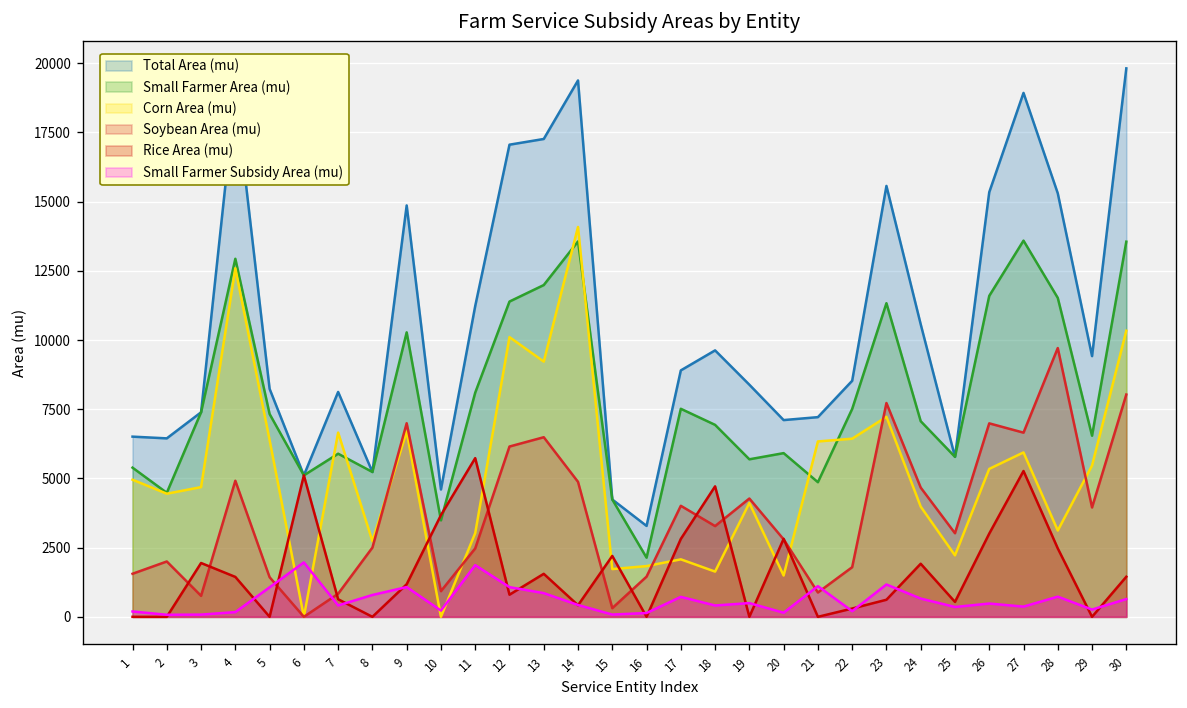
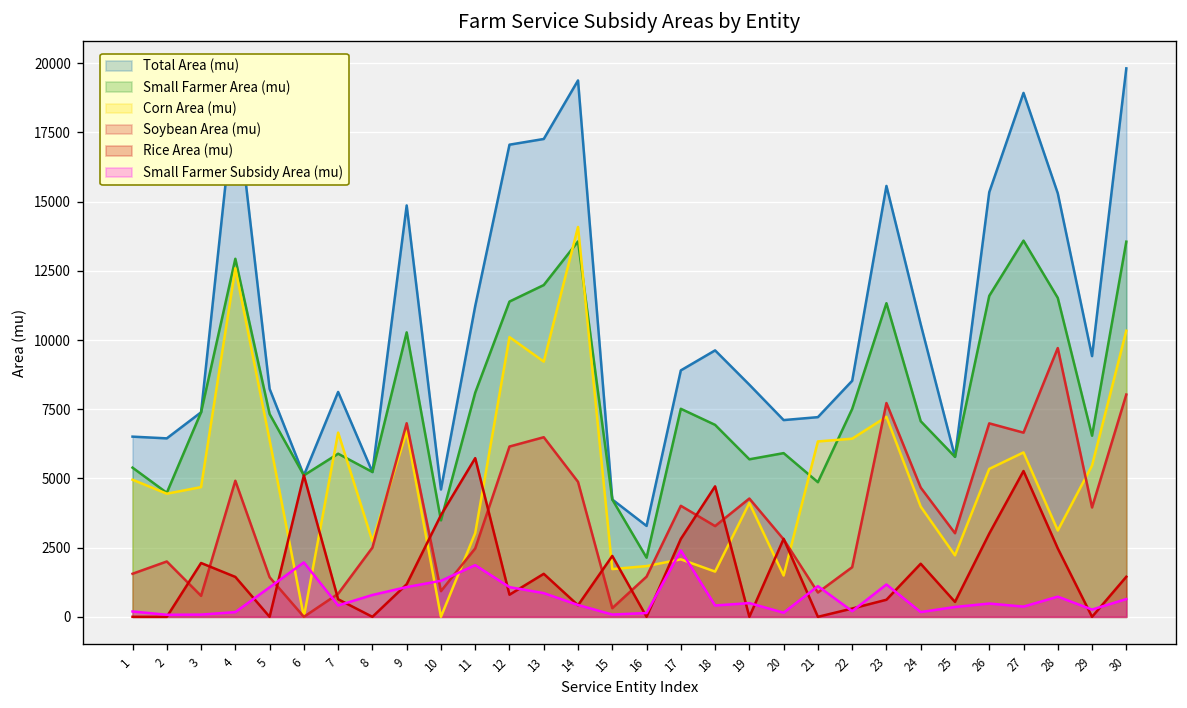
Small Farmer Subsidy Area (mu), 10: 200 -> 1300
Small Farmer Subsidy Area (mu), 17: 700 -> 2400
Small Farmer Subsidy Area (mu), 24: 700 -> 200
